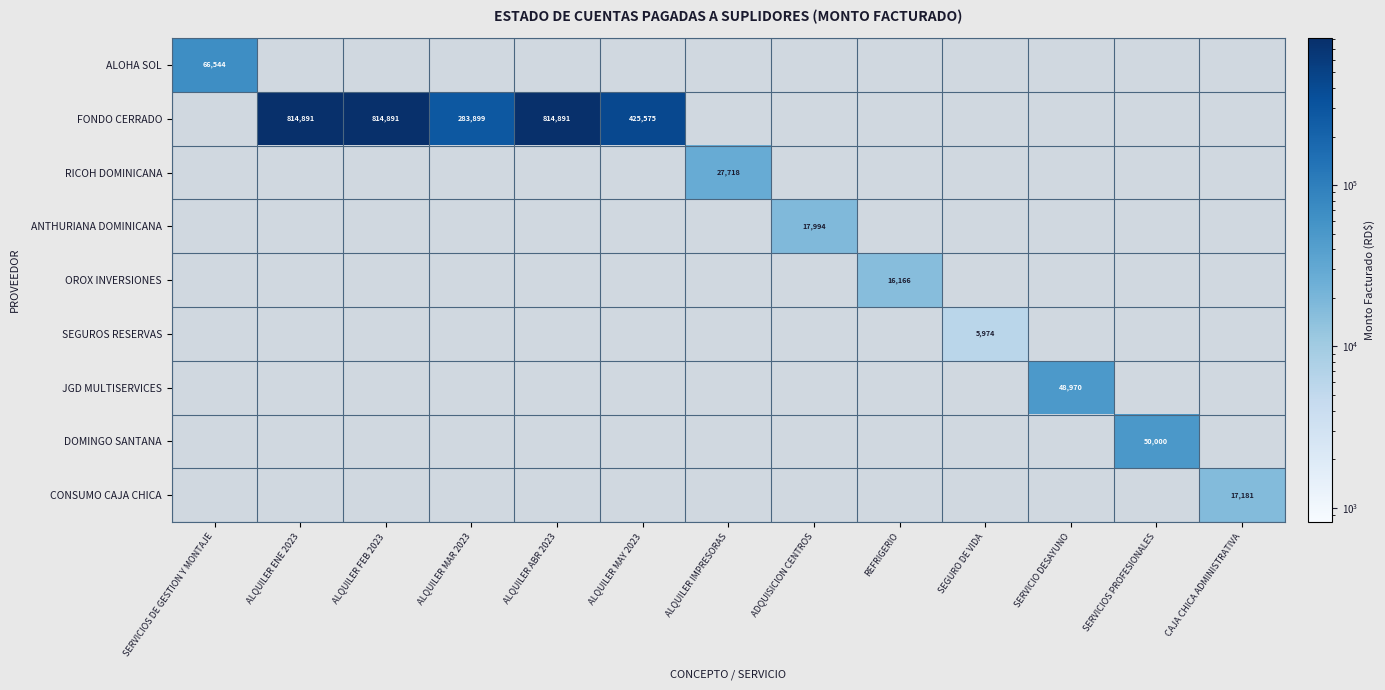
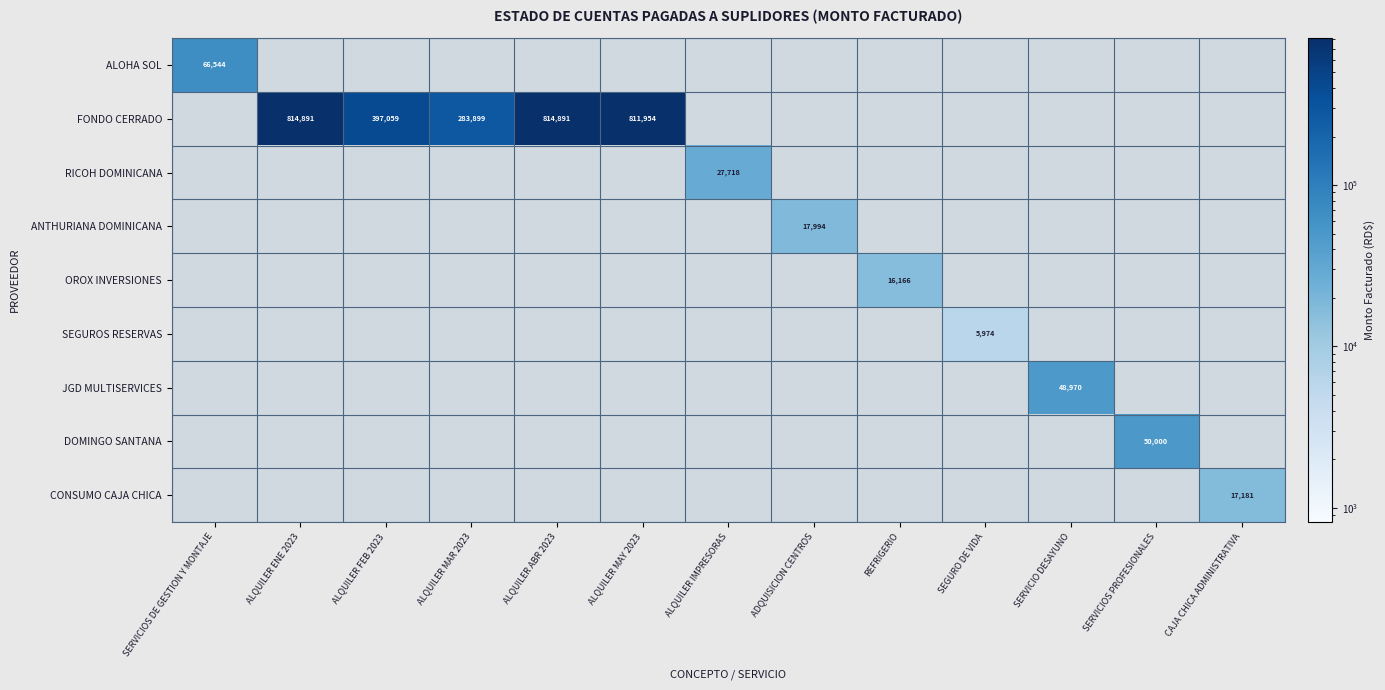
FONDO CERRADO, ALQUILER FEB 2023: 814,891 -> 397,059
FONDO CERRADO, ALQUILER MAY 2023: 425,575 -> 811,954
